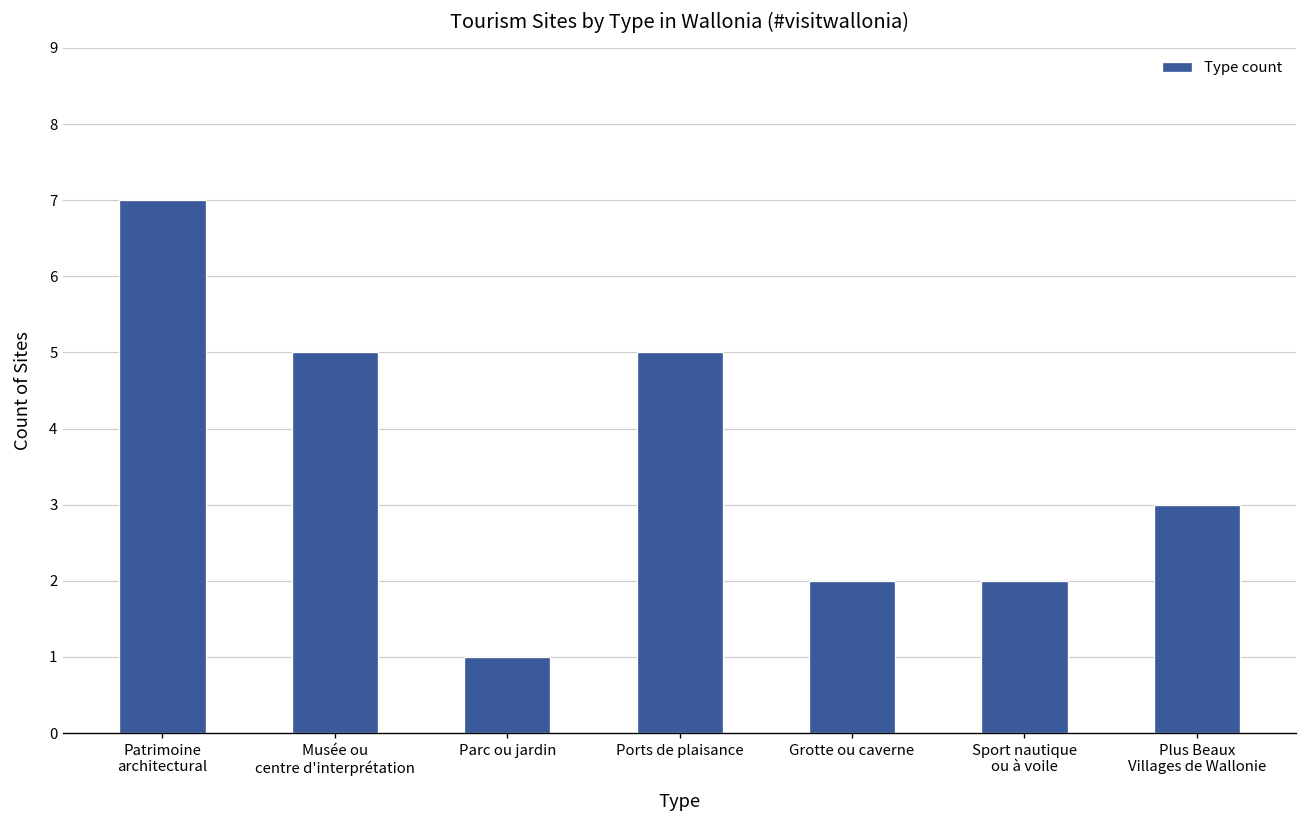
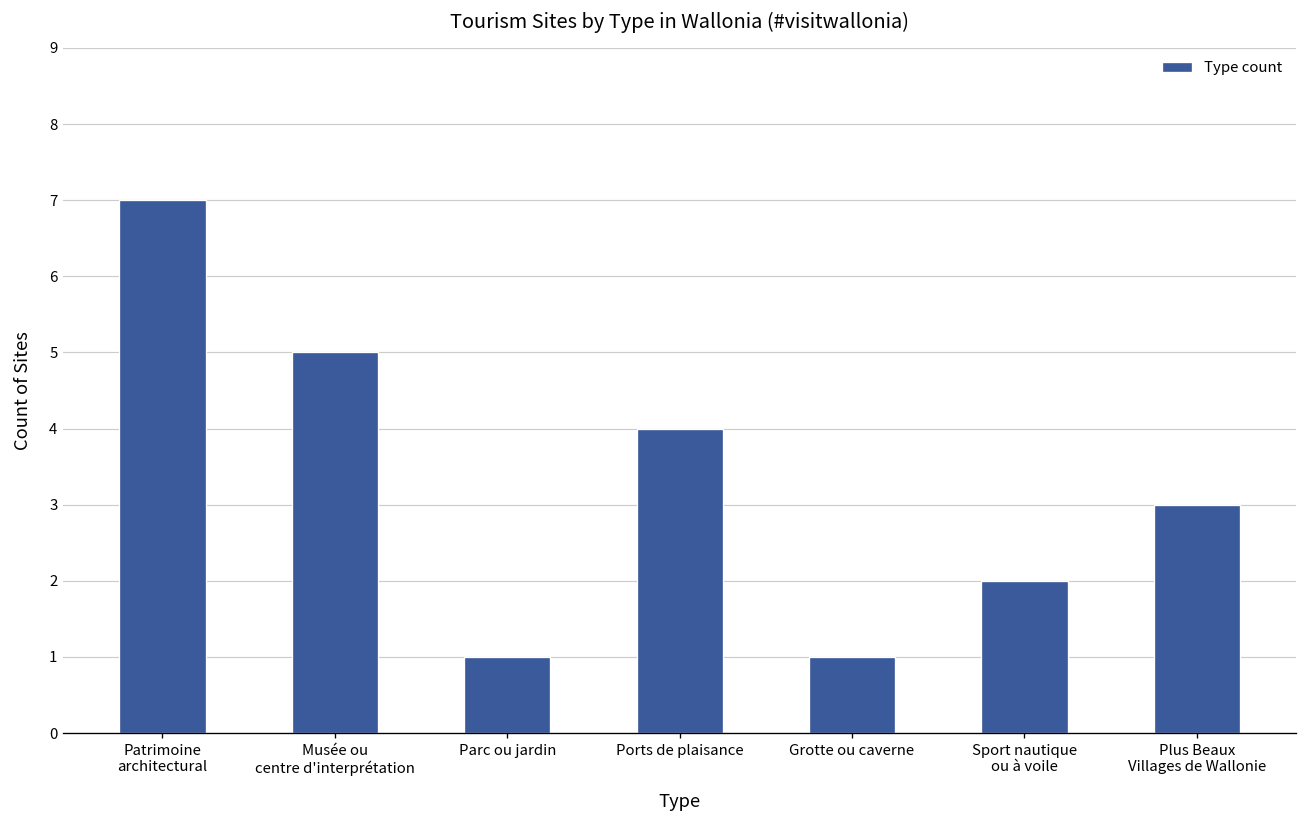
Ports de plaisance: 5 -> 4
Grotte ou caverne: 2 -> 1
